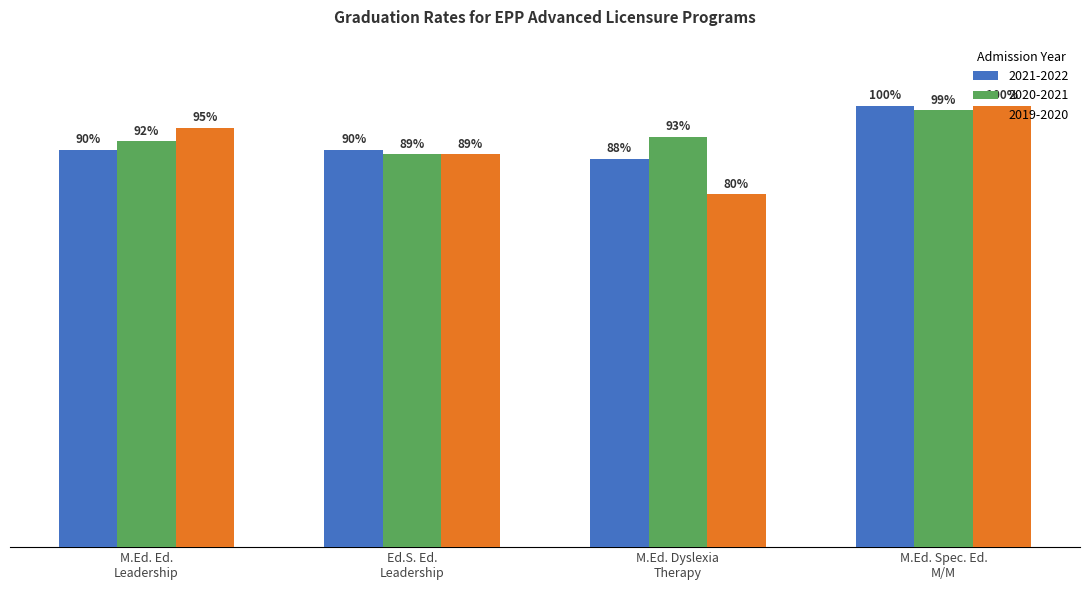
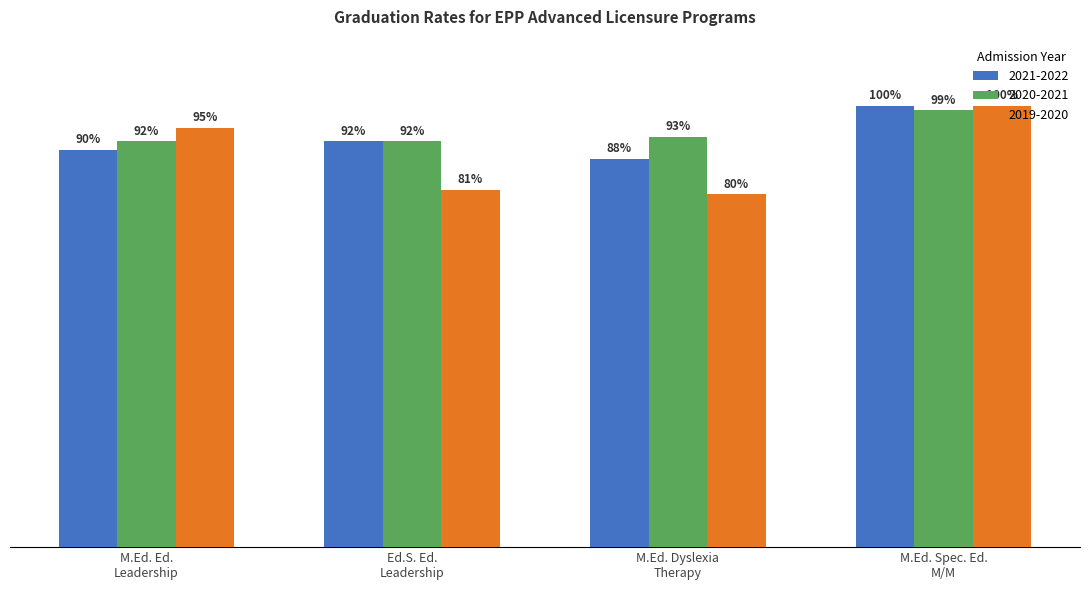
2021-2022, Ed.S. Ed. Leadership: 90% -> 92%
2020-2021, Ed.S. Ed. Leadership: 89% -> 92%
2019-2020, Ed.S. Ed. Leadership: 89% -> 81%
